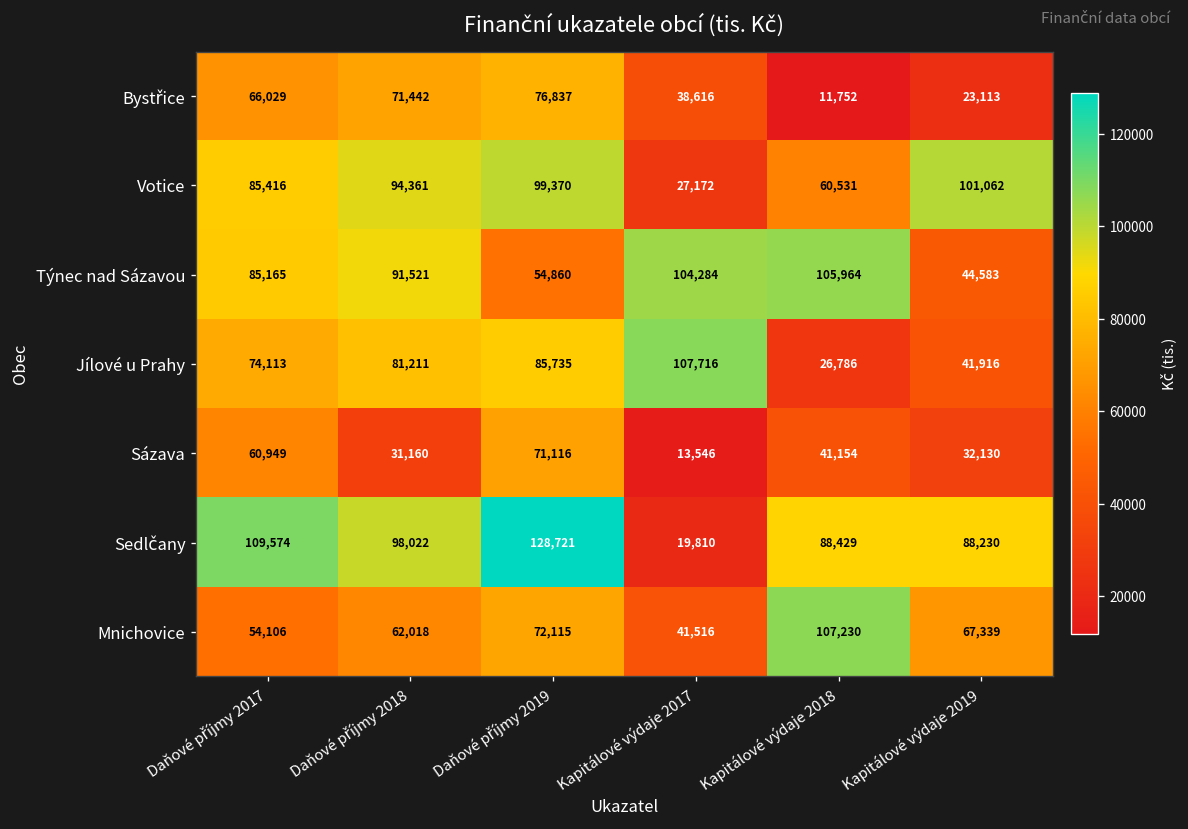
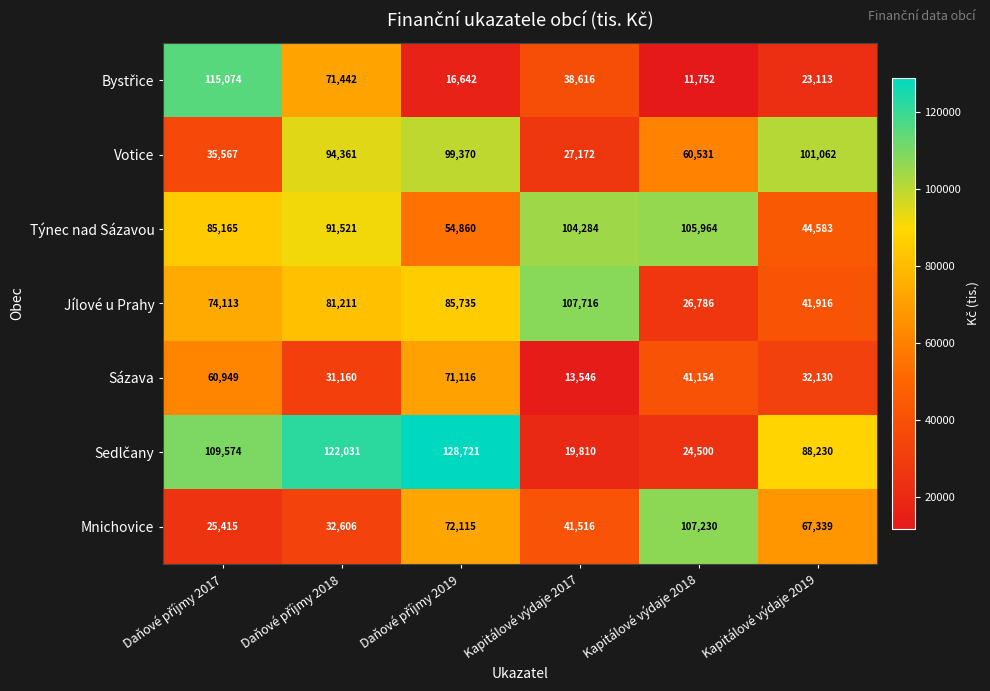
Bystřice, Daňové příjmy 2017: 66,029 -> 115,074
Bystřice, Daňové příjmy 2019: 76,837 -> 16,642
Votice, Daňové příjmy 2017: 85,416 -> 35,567
Sedlčany, Daňové příjmy 2018: 98,022 -> 122,031
Sedlčany, Kapitálové výdaje 2018: 88,429 -> 24,500
Mnichovice, Daňové příjmy 2017: 54,106 -> 25,415
Mnichovice, Daňové příjmy 2018: 62,018 -> 32,606
